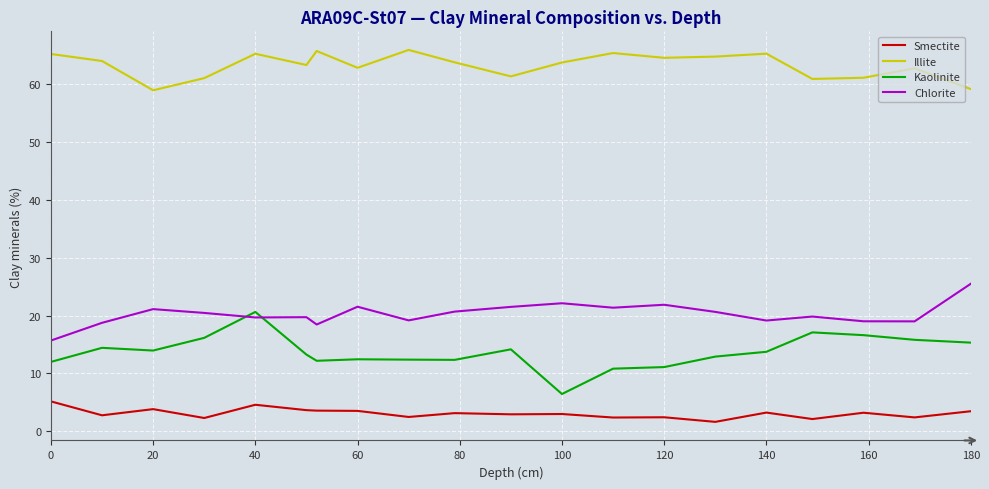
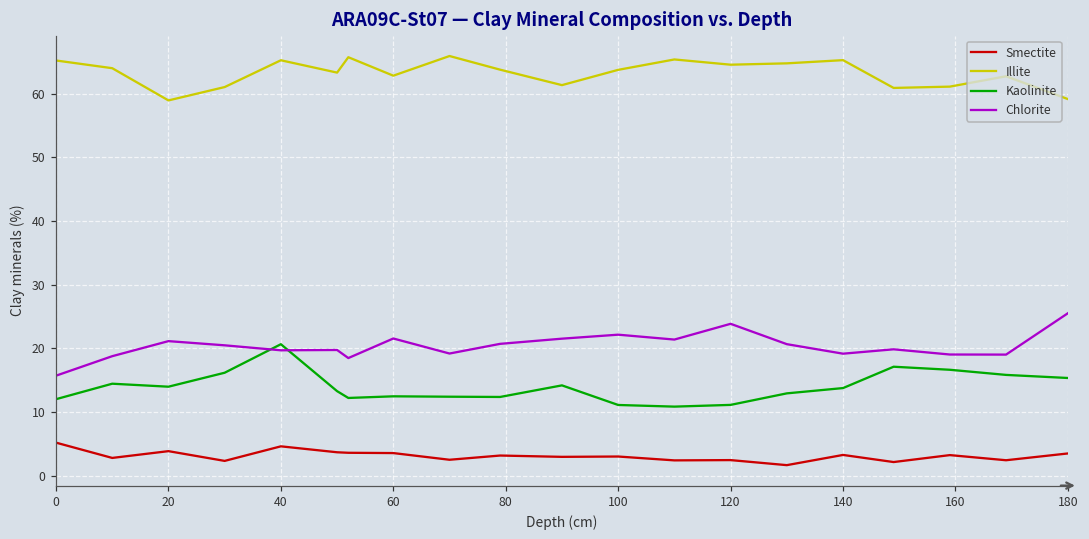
Kaolinite, 100: 6 -> 11
Chlorite, 120: 22 -> 24
